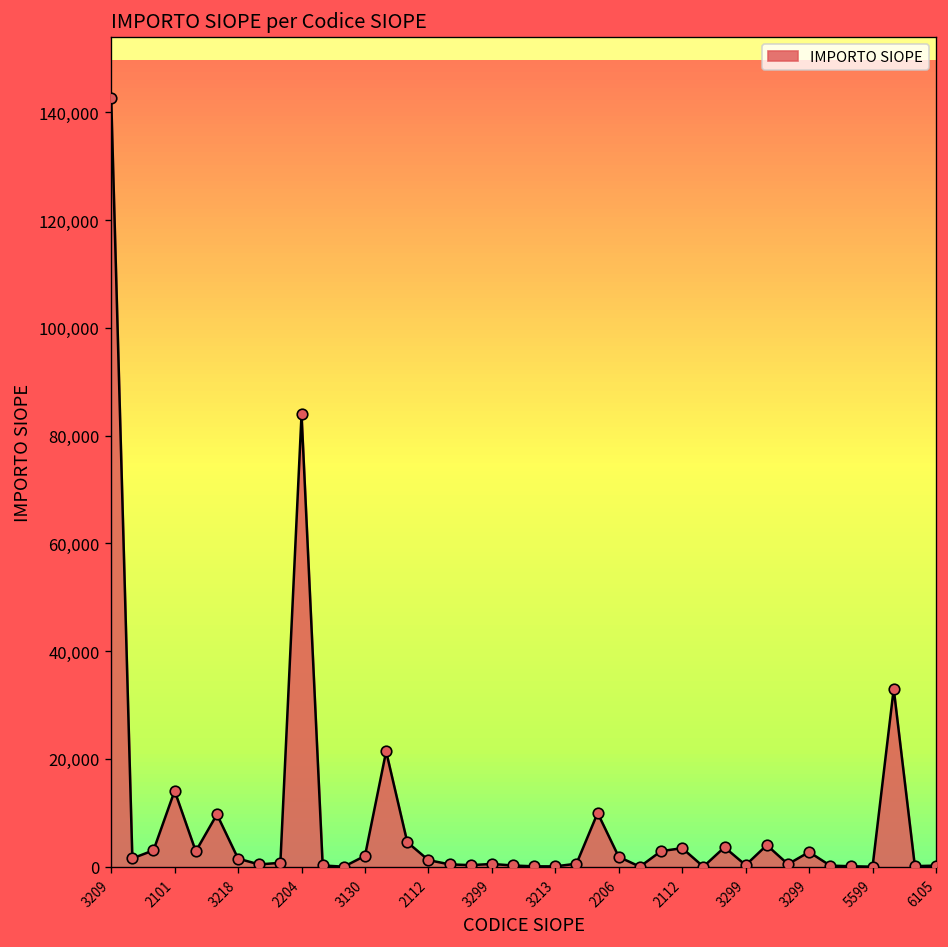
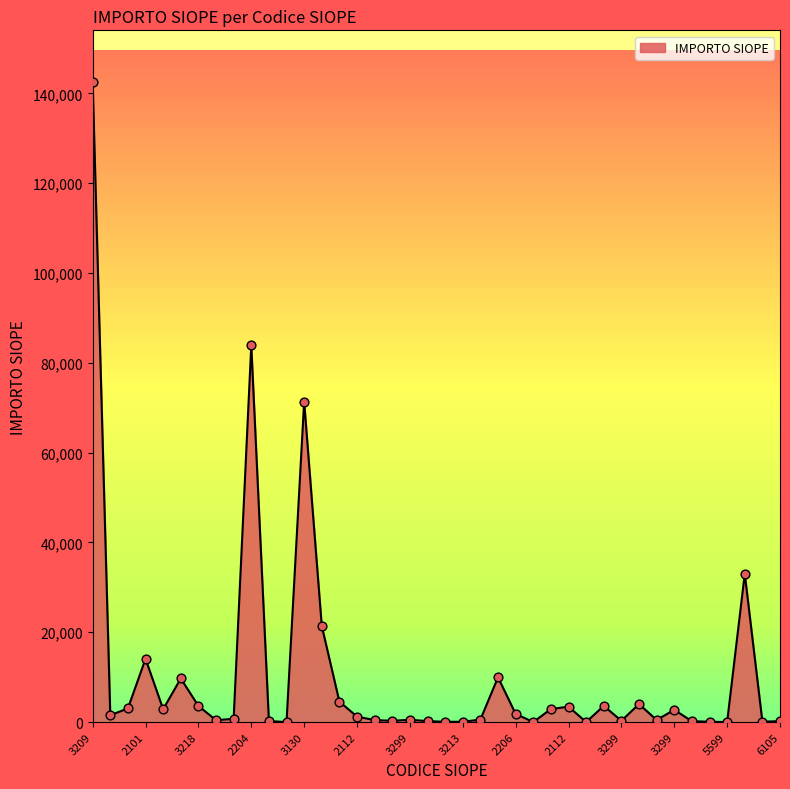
3218: 1,000 -> 4,000
3130: 2,000 -> 71,000
